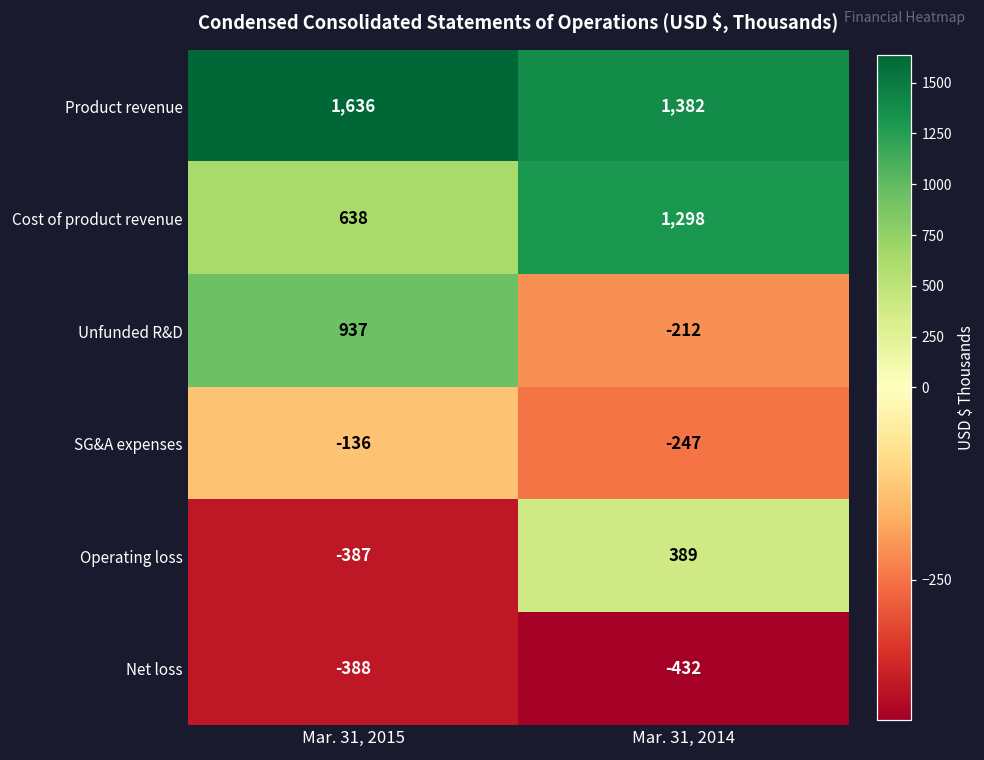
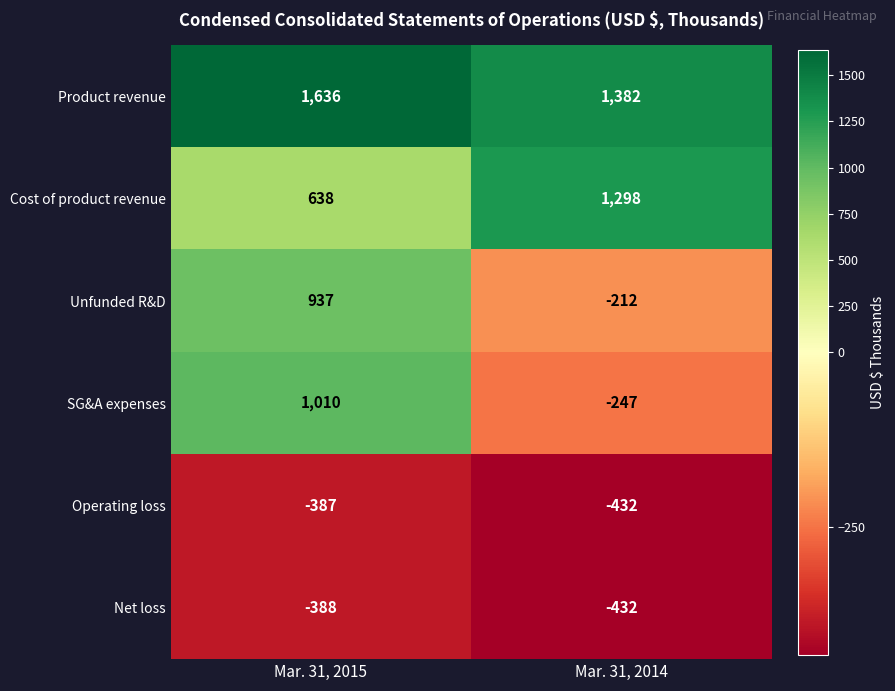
SG&A expenses, Mar. 31, 2015: -136 -> 1,010
Operating loss, Mar. 31, 2014: 389 -> -432
